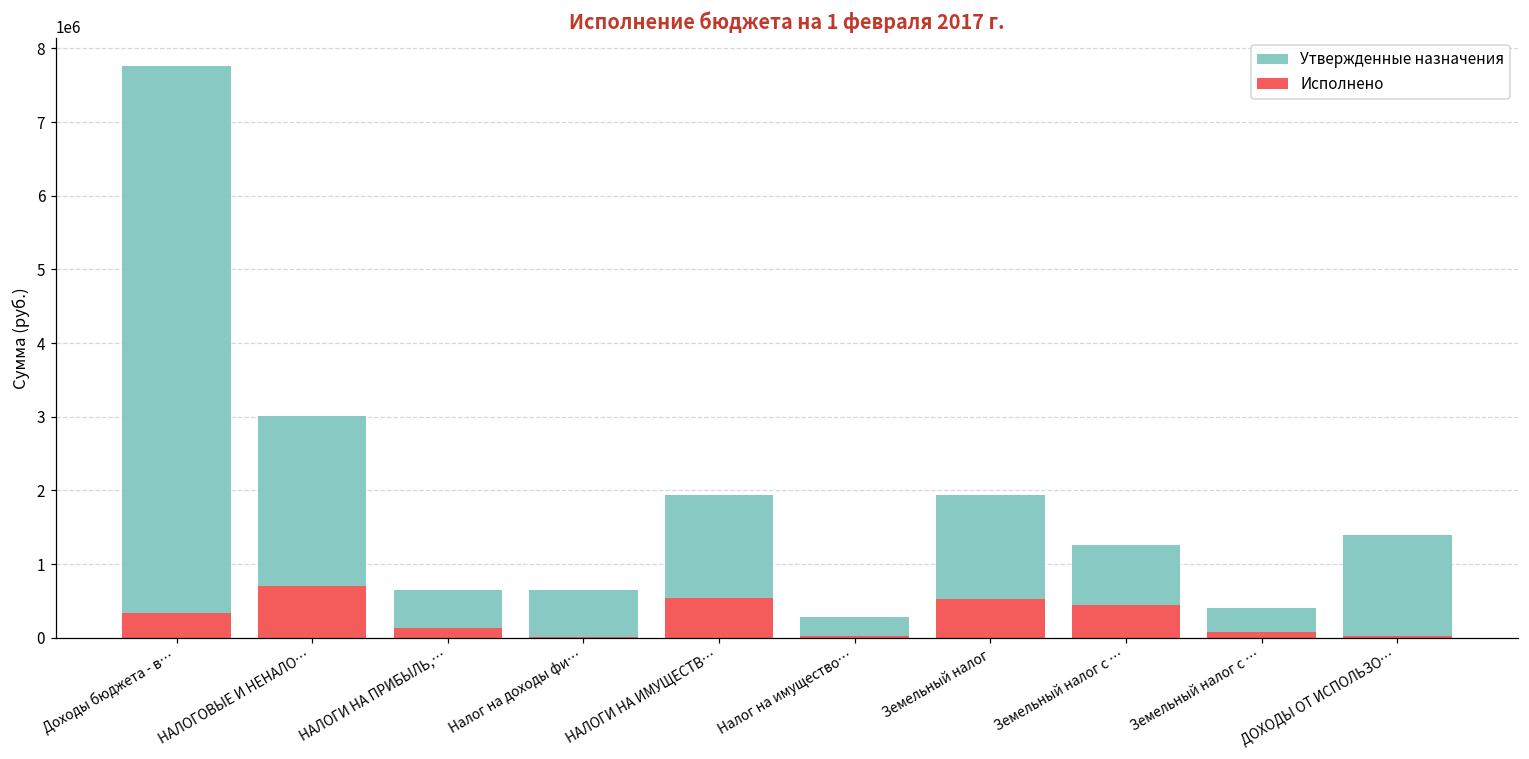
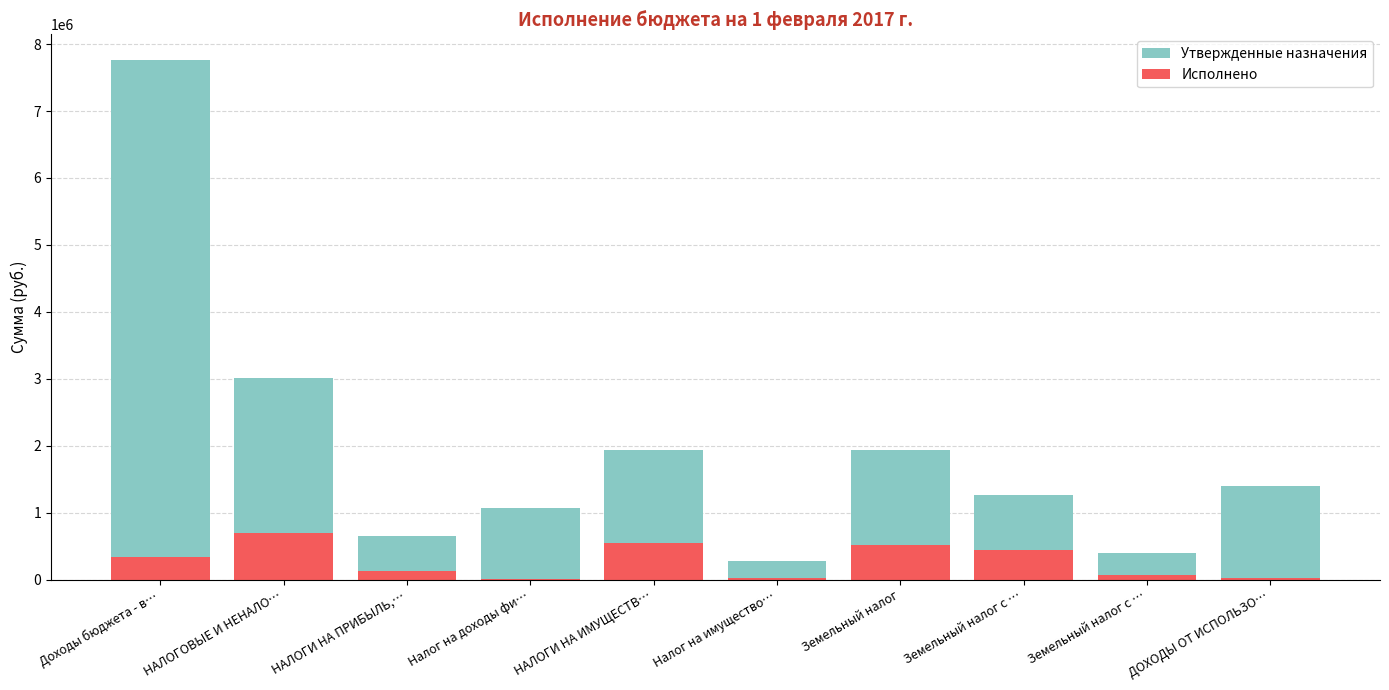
Утвержденные назначения, Налог на доходы фи…: 700000 -> 1100000
